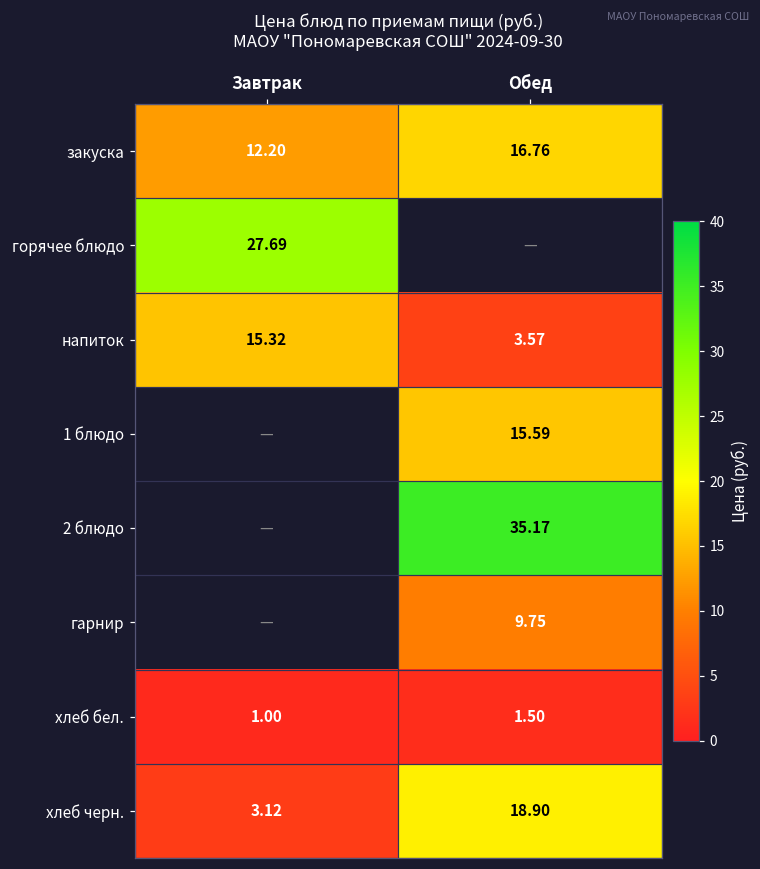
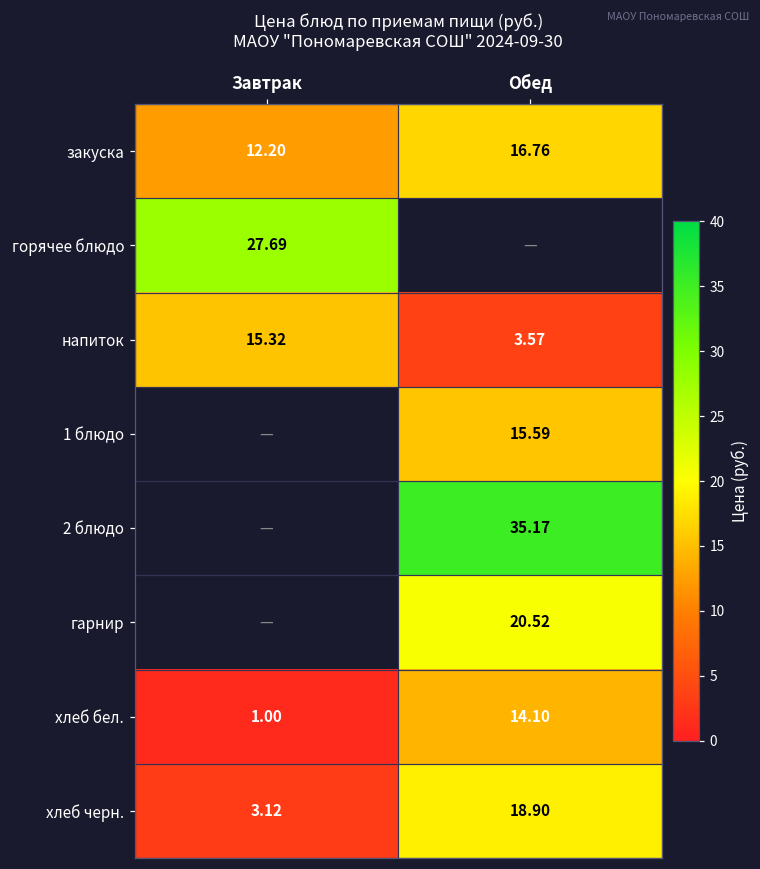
гарнир, Обед: 9.75 -> 20.52
хлеб бел., Обед: 1.50 -> 14.10
